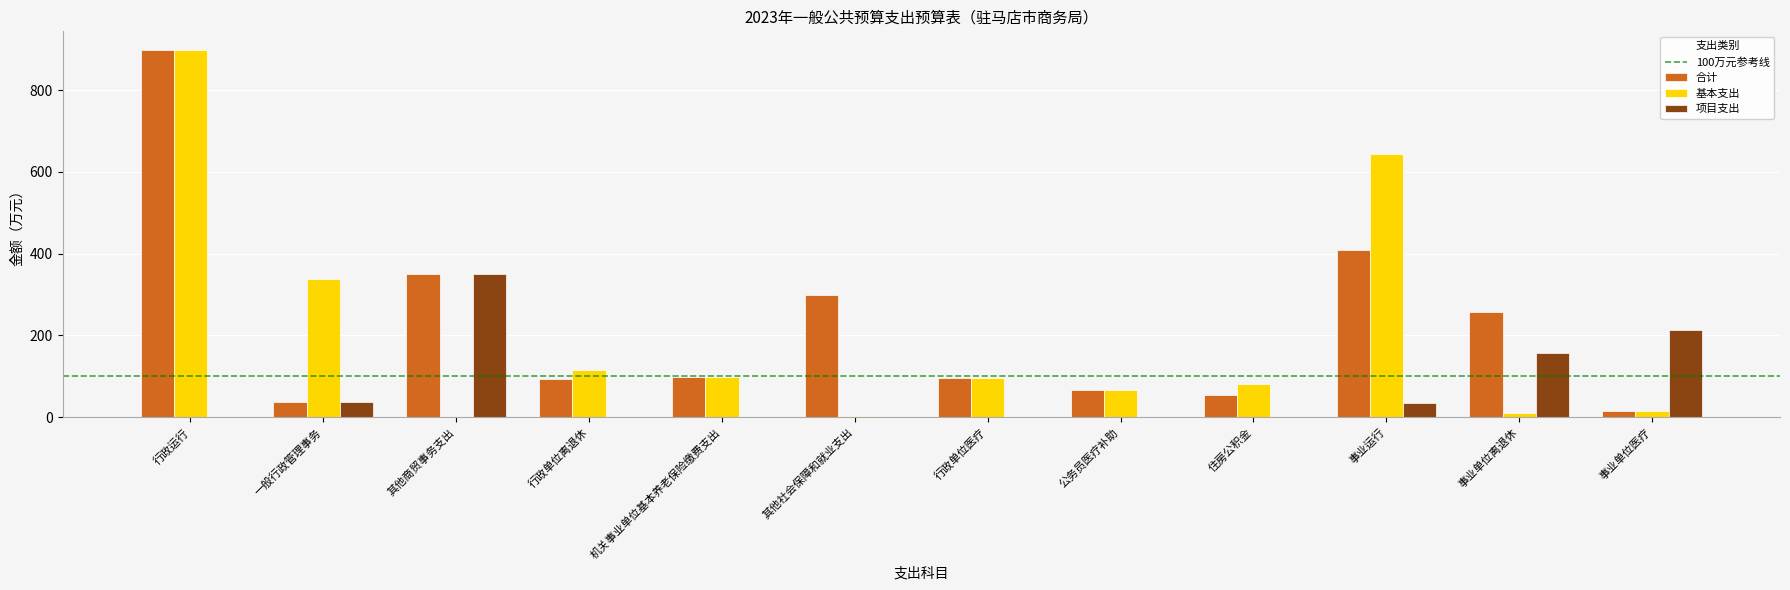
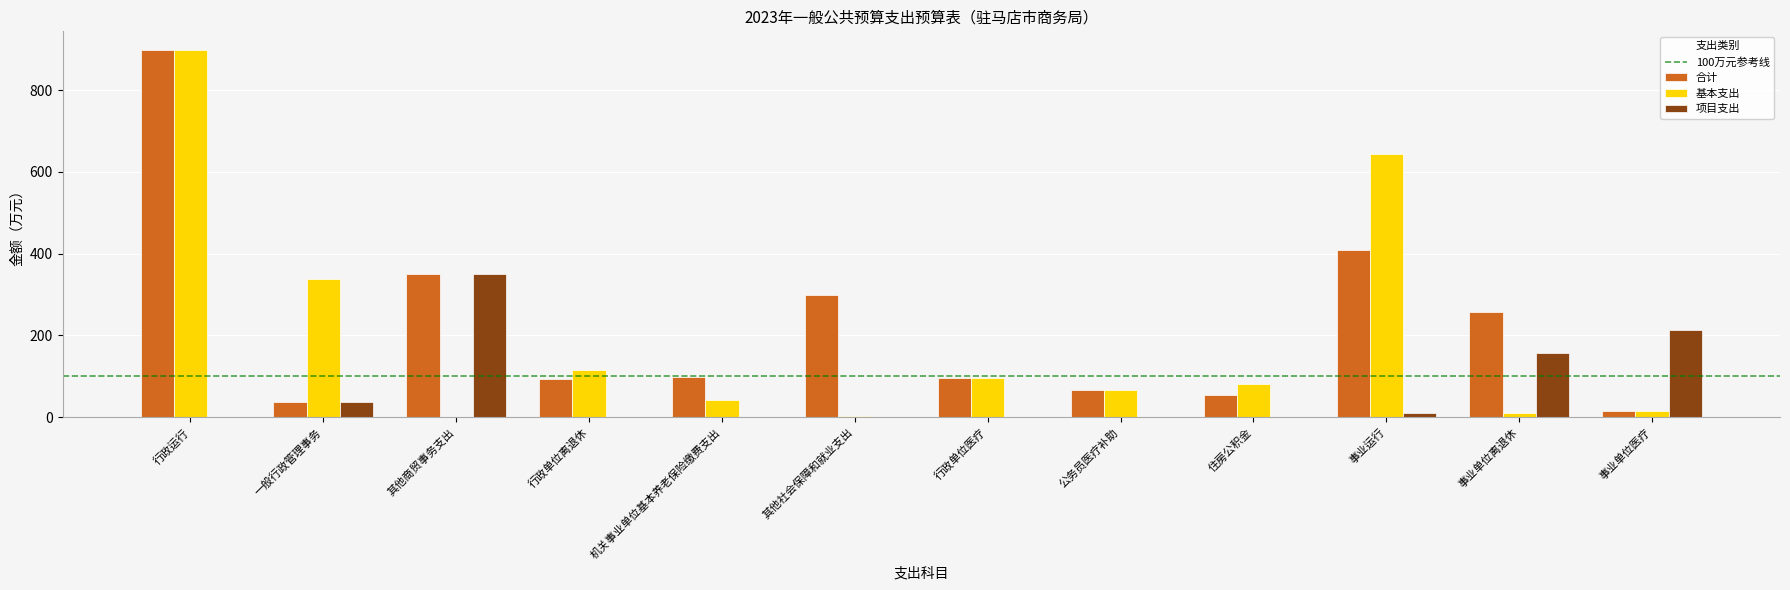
基本支出, 机关事业单位基本养老保险缴费支出: 100 -> 40
项目支出, 事业运行: 30 -> 10
